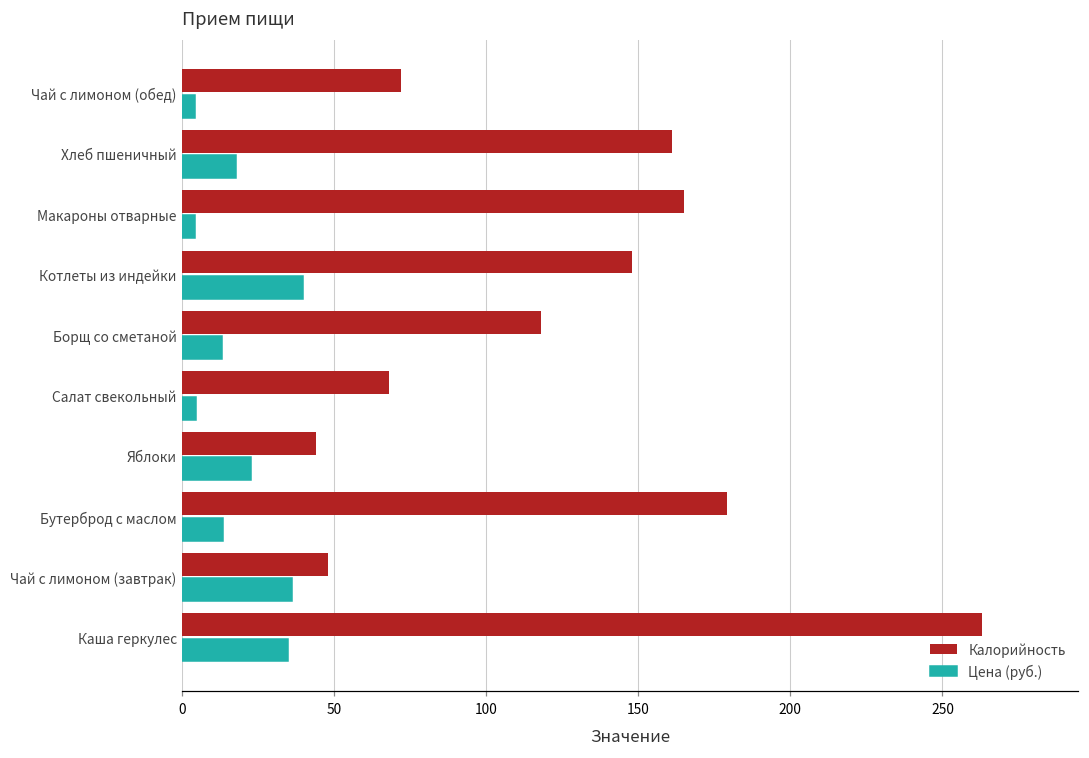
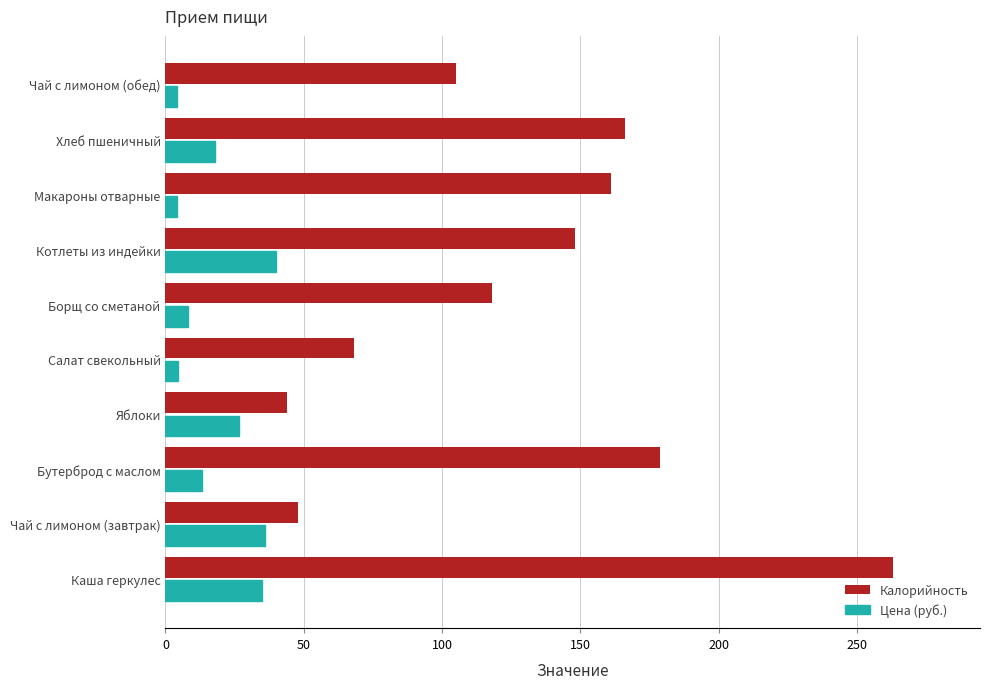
Калорийность, Чай с лимоном (обед): 72 -> 105
Калорийность, Хлеб пшеничный: 161 -> 166
Калорийность, Макароны отварные: 165 -> 161
Цена (руб.), Борщ со сметаной: 13 -> 8
Цена (руб.), Яблоки: 23 -> 27
